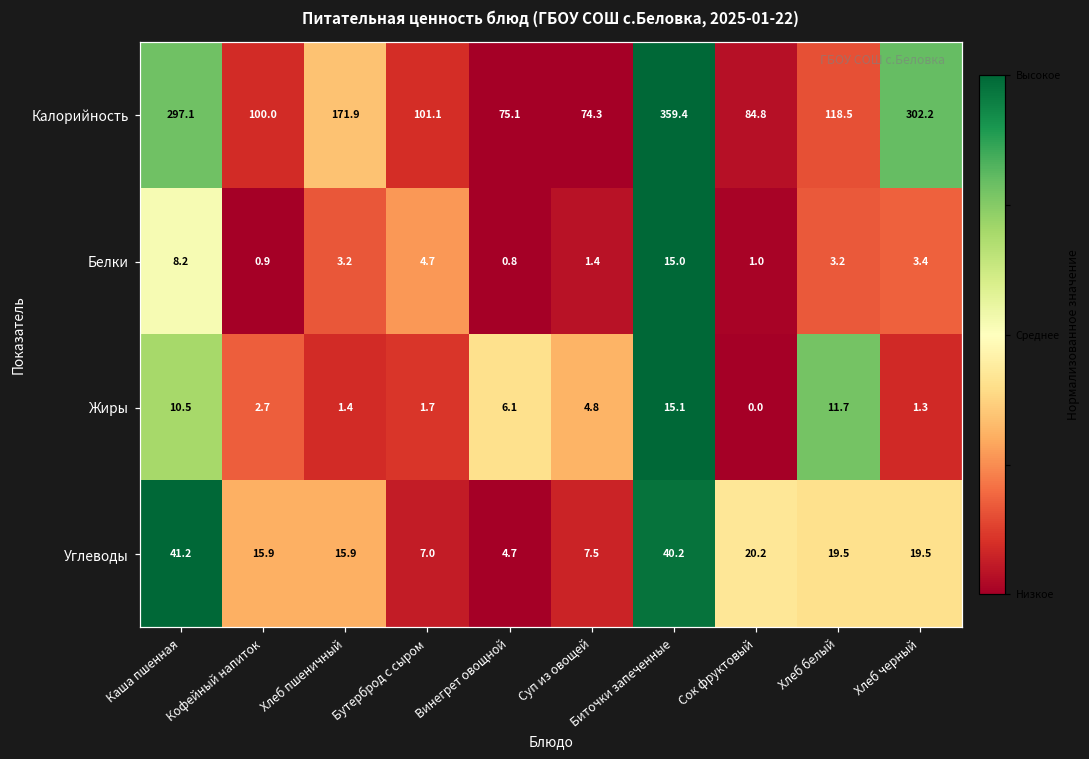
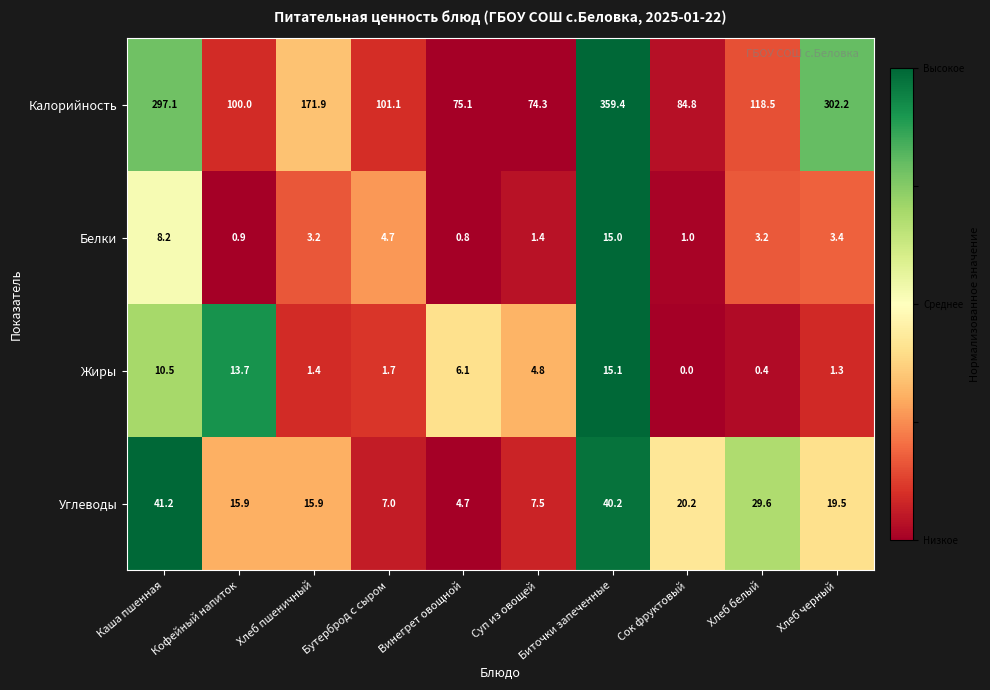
Жиры, Кофейный напиток: 2.7 -> 13.7
Жиры, Хлеб белый: 11.7 -> 0.4
Углеводы, Хлеб белый: 19.5 -> 29.6
